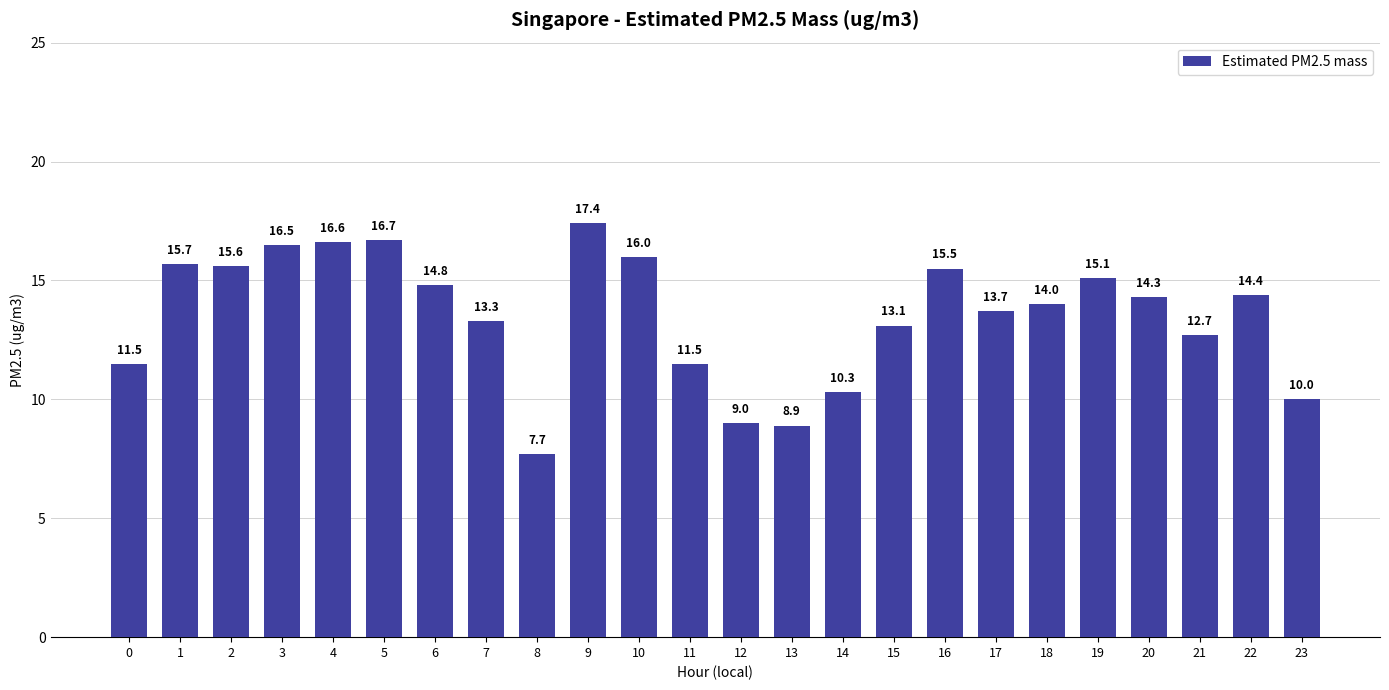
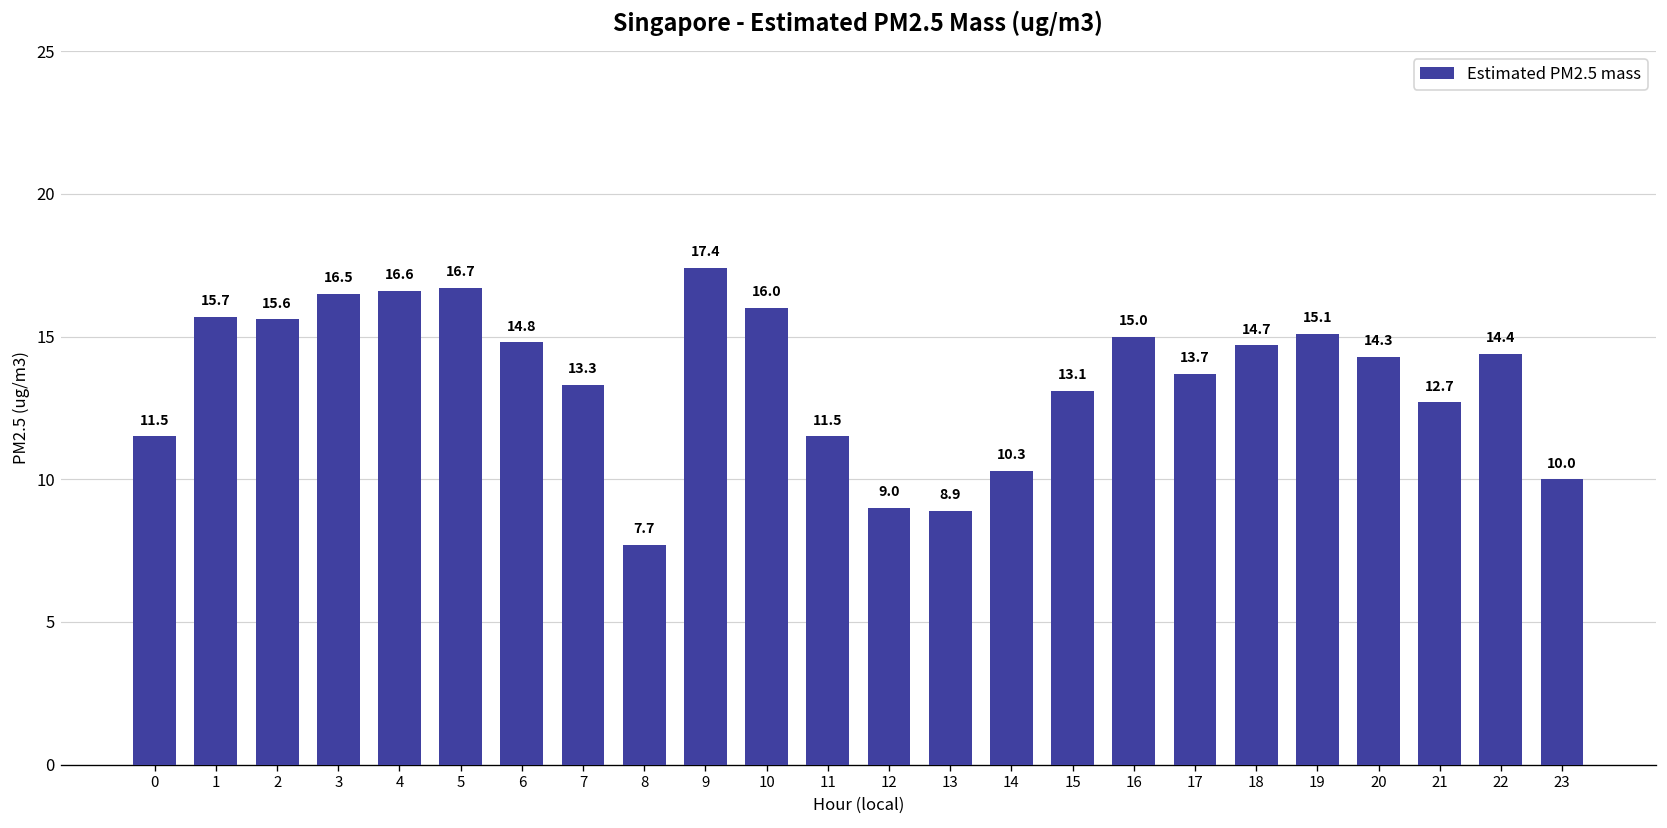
16: 15.5 -> 15.0
18: 14.0 -> 14.7
